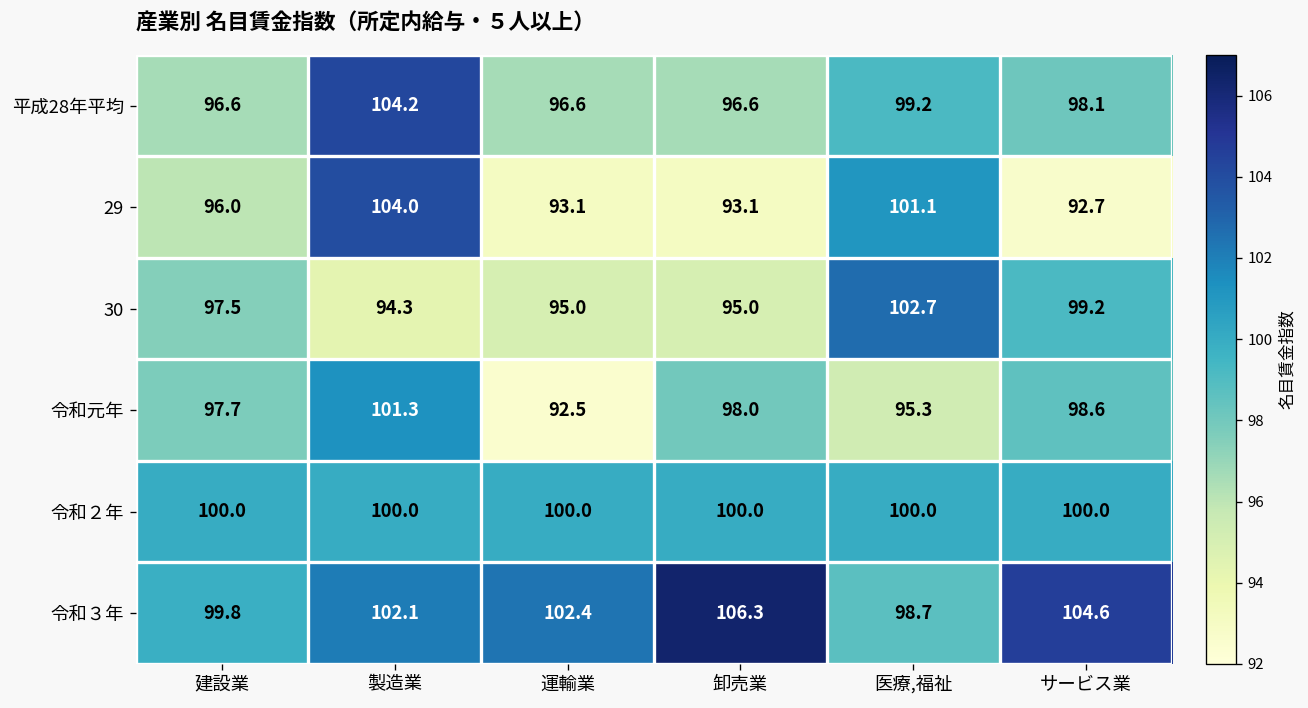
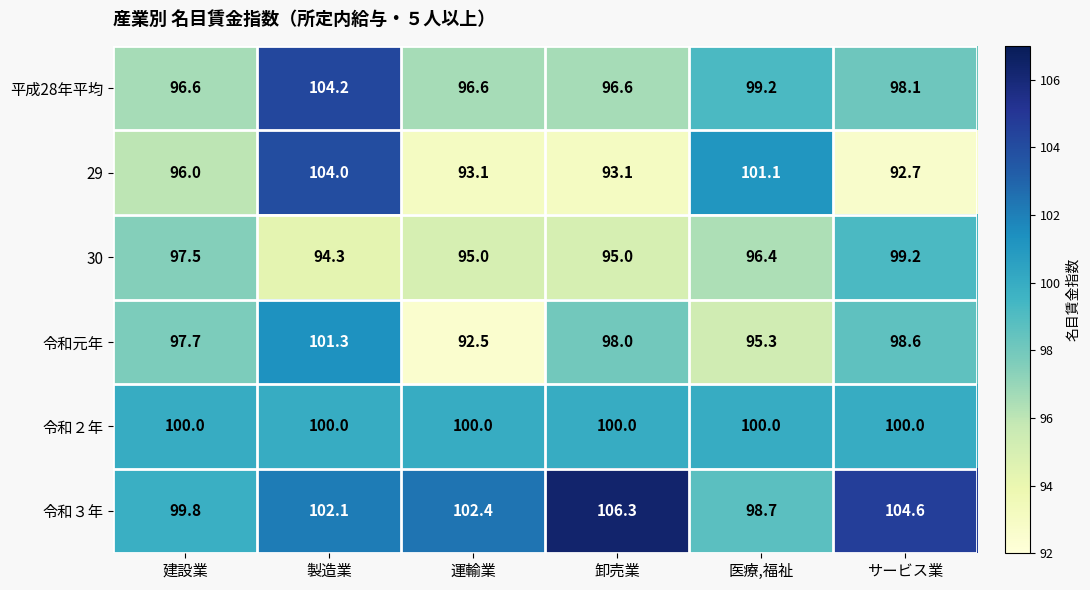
30, 医療,福祉: 102.7 -> 96.4
